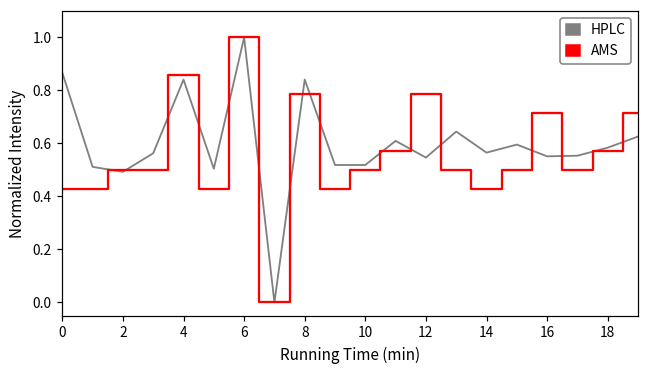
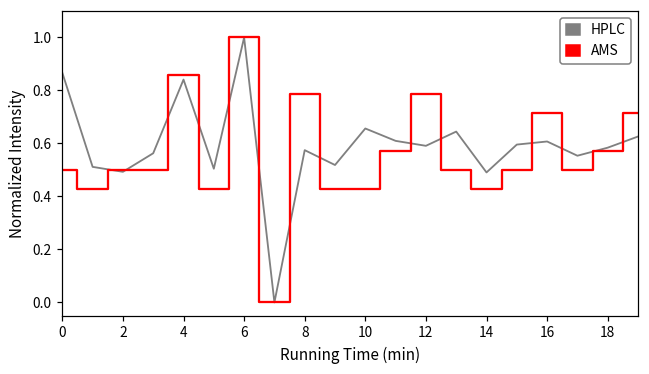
AMS, 0: 0.43 -> 0.50
HPLC, 8: 0.84 -> 0.57
HPLC, 10: 0.52 -> 0.66
AMS, 10: 0.50 -> 0.43
HPLC, 12: 0.55 -> 0.59
HPLC, 14: 0.57 -> 0.49
HPLC, 16: 0.55 -> 0.61
